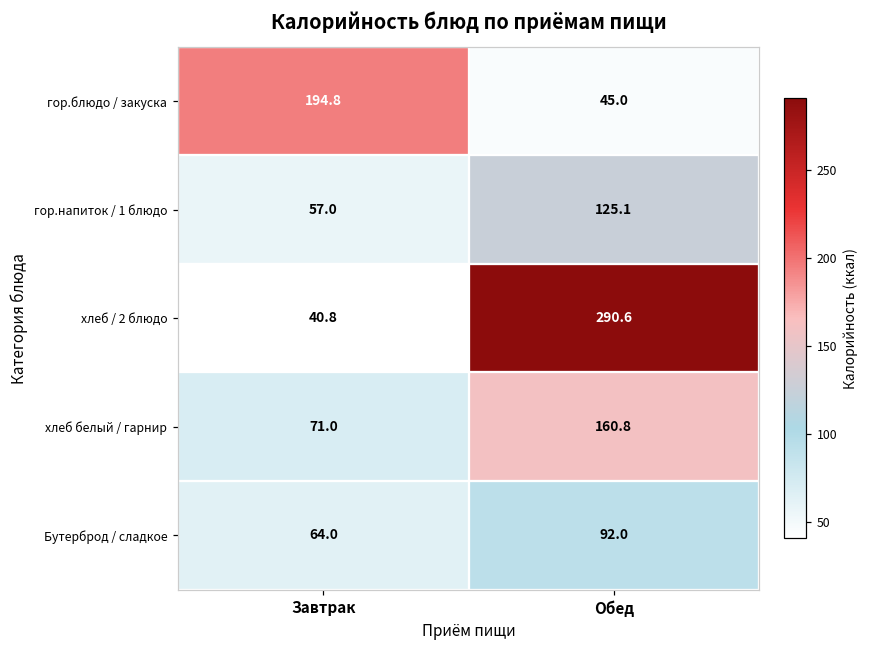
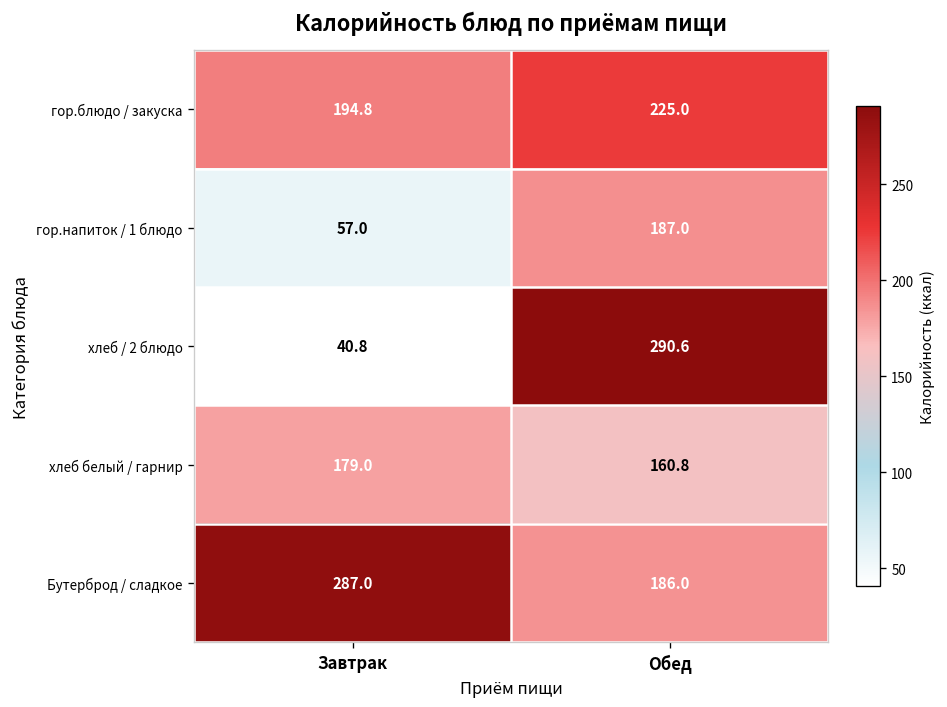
гор.блюдо / закуска, Обед: 45.0 -> 225.0
гор.напиток / 1 блюдо, Обед: 125.1 -> 187.0
хлеб белый / гарнир, Завтрак: 71.0 -> 179.0
Бутерброд / сладкое, Завтрак: 64.0 -> 287.0
Бутерброд / сладкое, Обед: 92.0 -> 186.0
